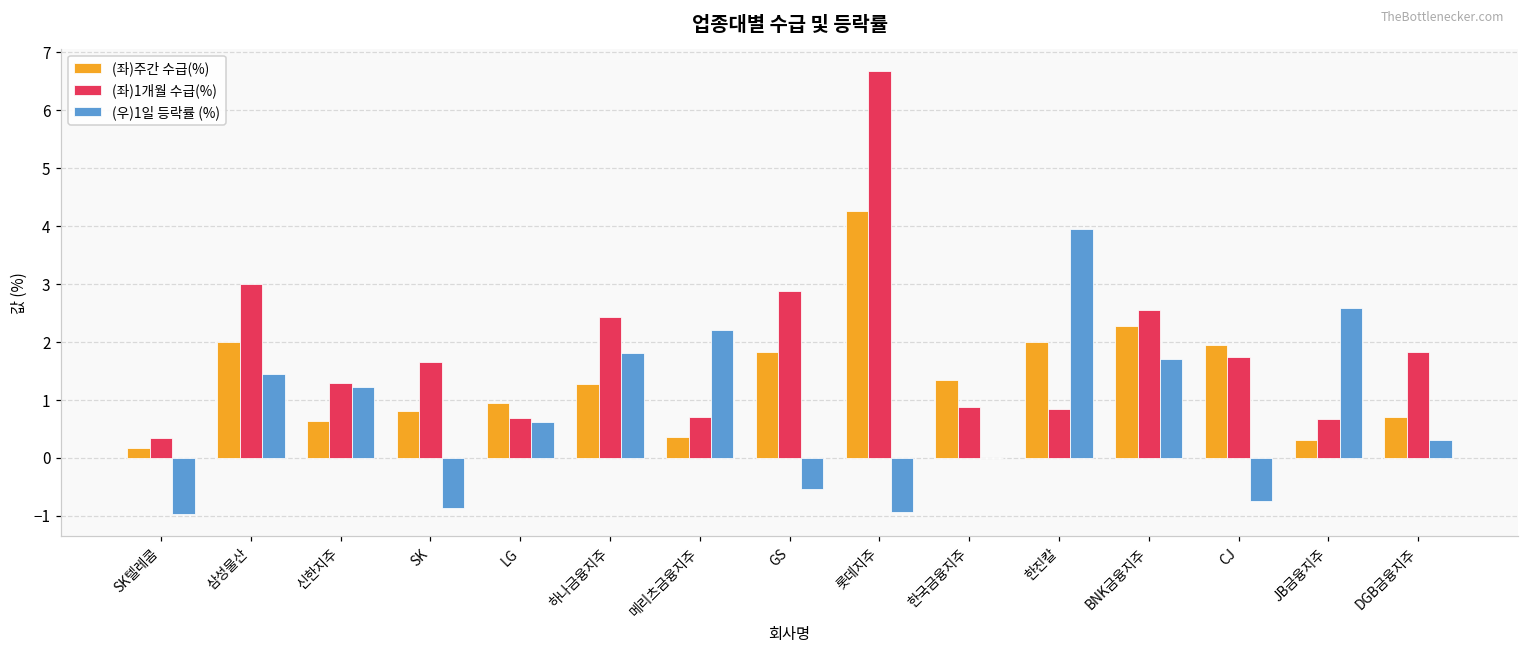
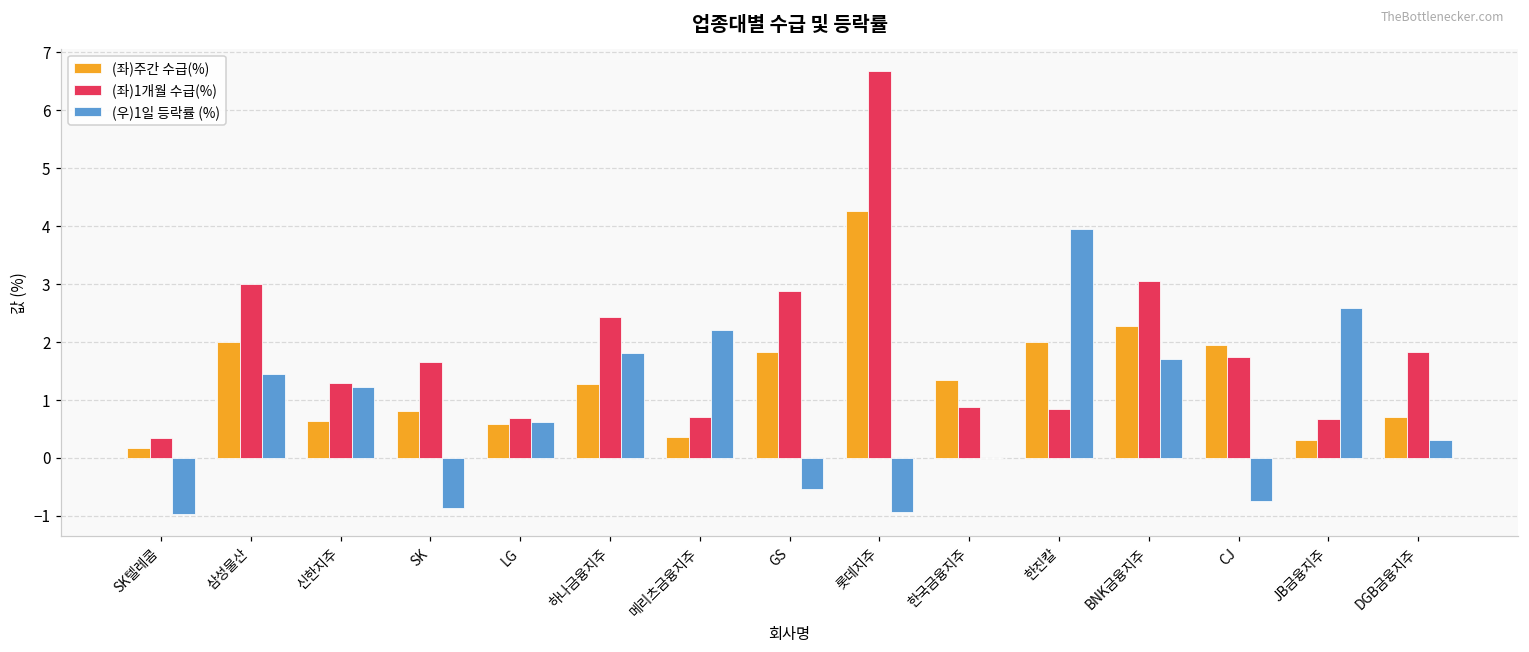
(좌)주간 수급(%), LG: 0.9 -> 0.6
(좌)1개월 수급(%), BNK금융지주: 2.5 -> 3.1
